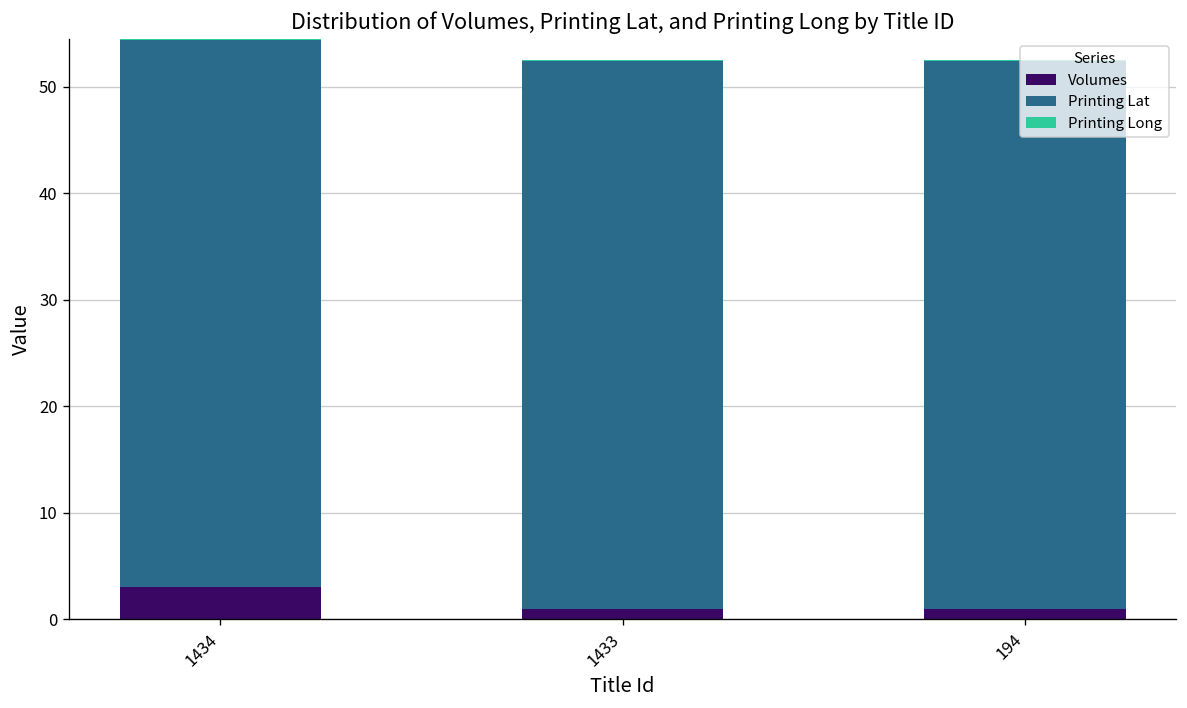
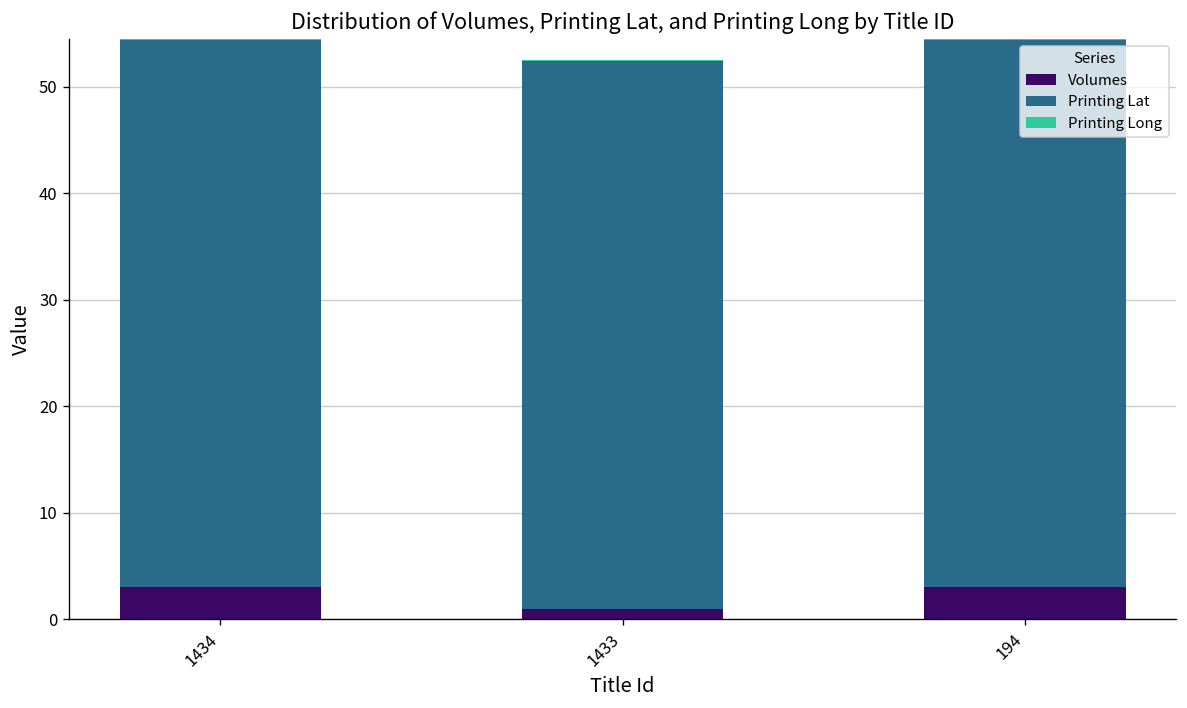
Volumes, 194: 1 -> 3
